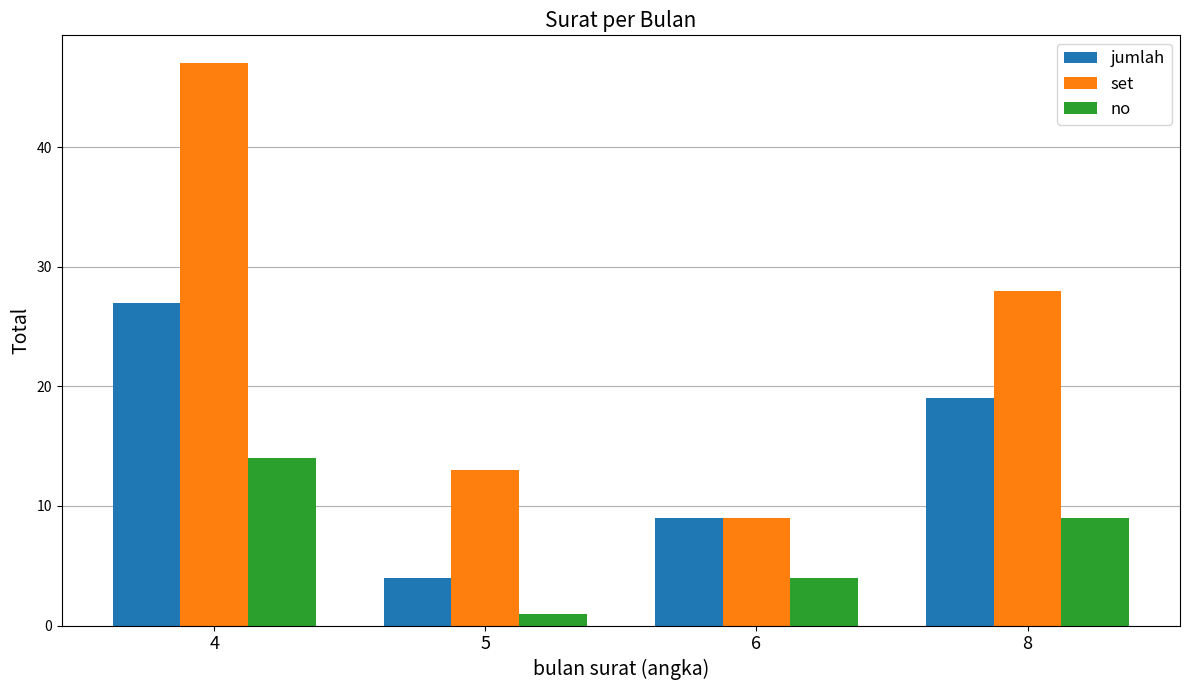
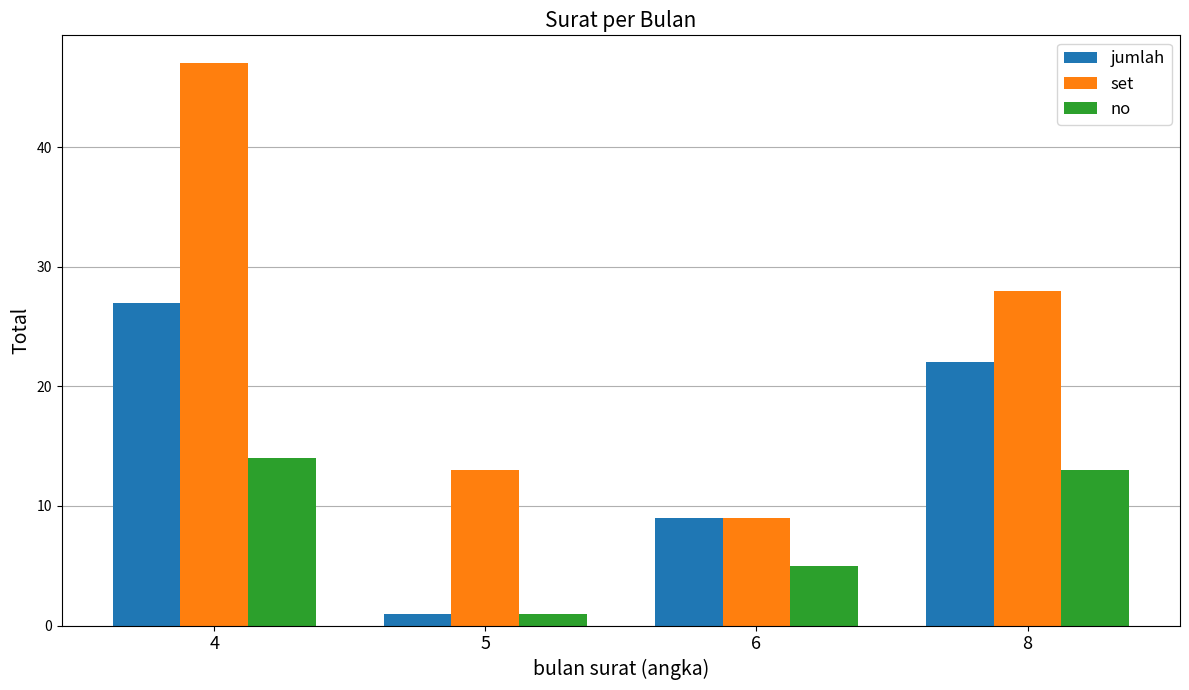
jumlah, 5: 4 -> 1
no, 6: 4 -> 5
jumlah, 8: 19 -> 22
no, 8: 9 -> 13
